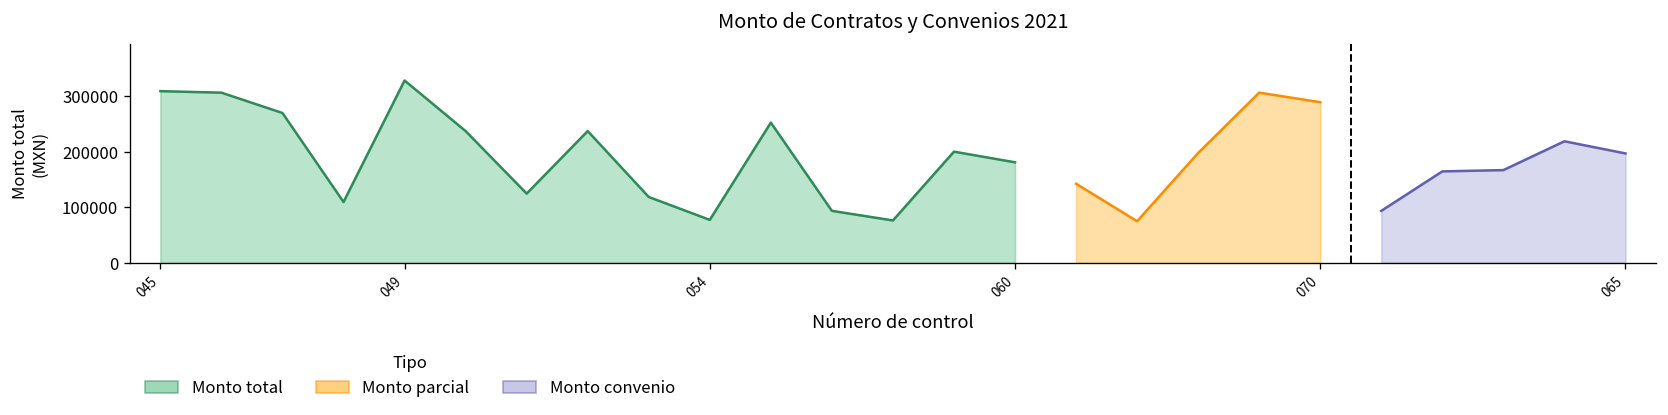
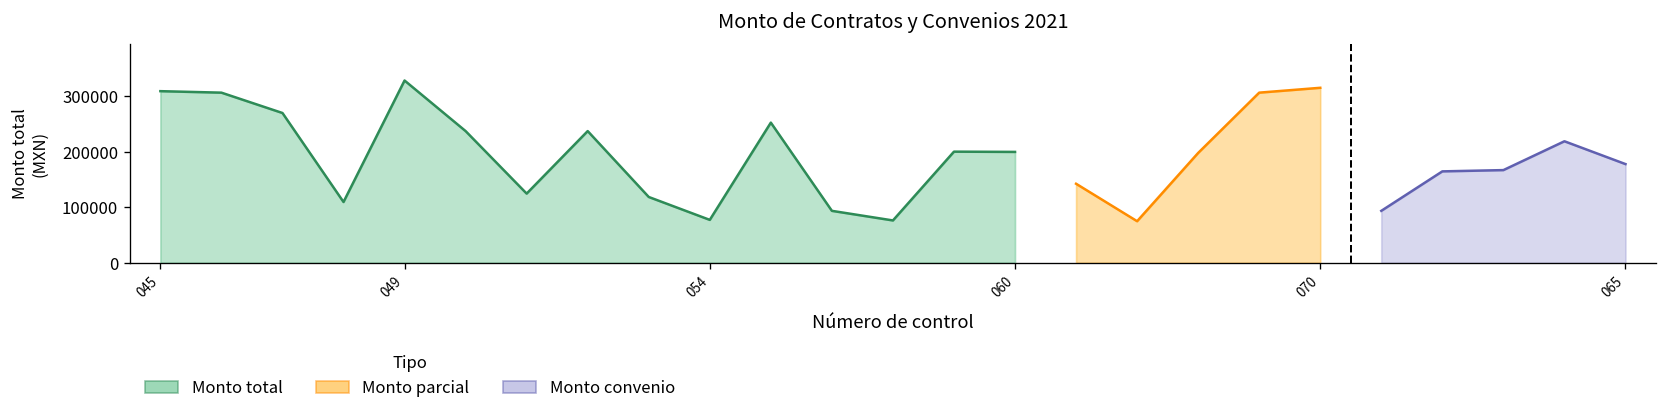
Monto total, 060: 180000 -> 200000
Monto parcial, 070: 290000 -> 320000
Monto convenio, 065: 200000 -> 180000
